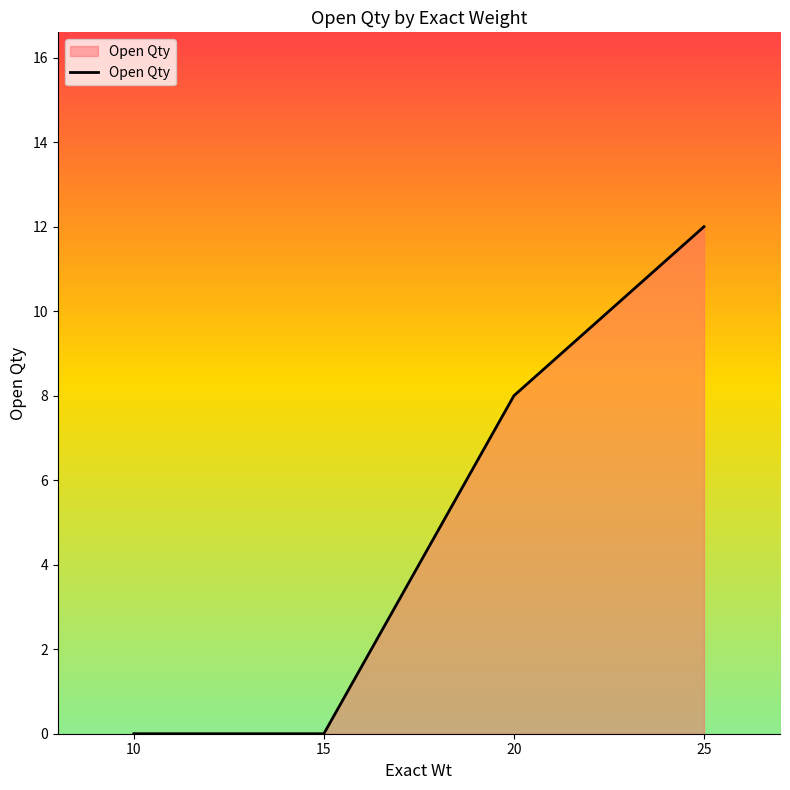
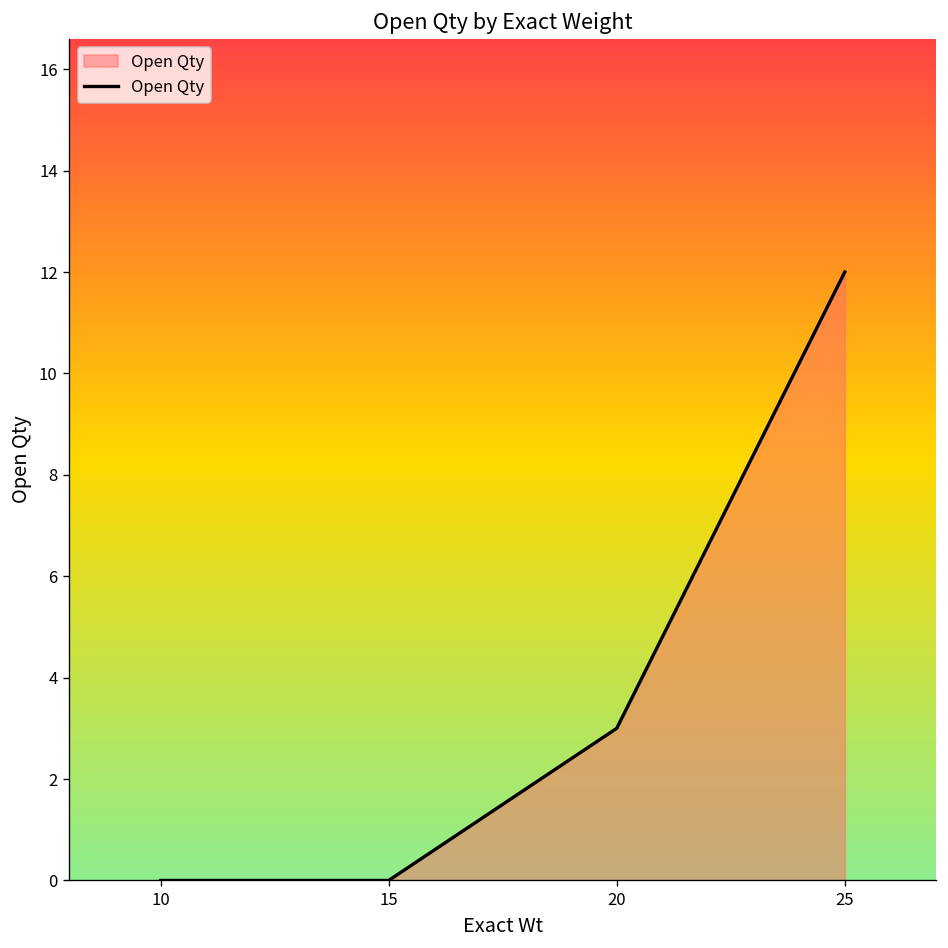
20: 8 -> 3
